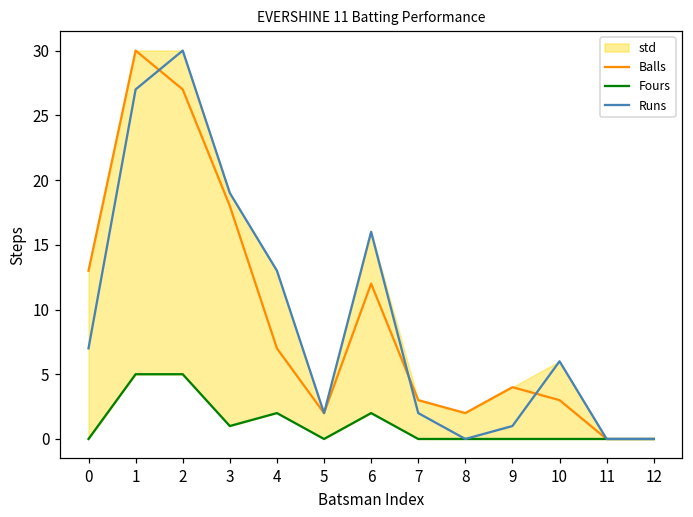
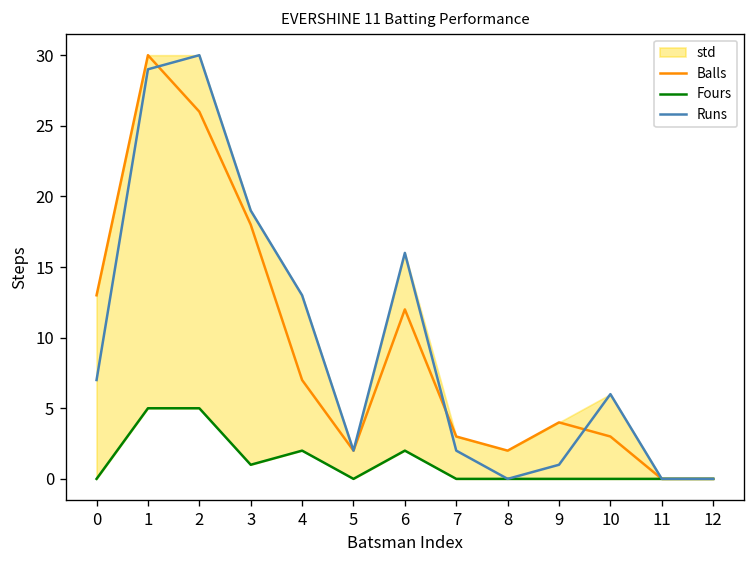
Runs, 1: 27 -> 29
Balls, 2: 27 -> 26
